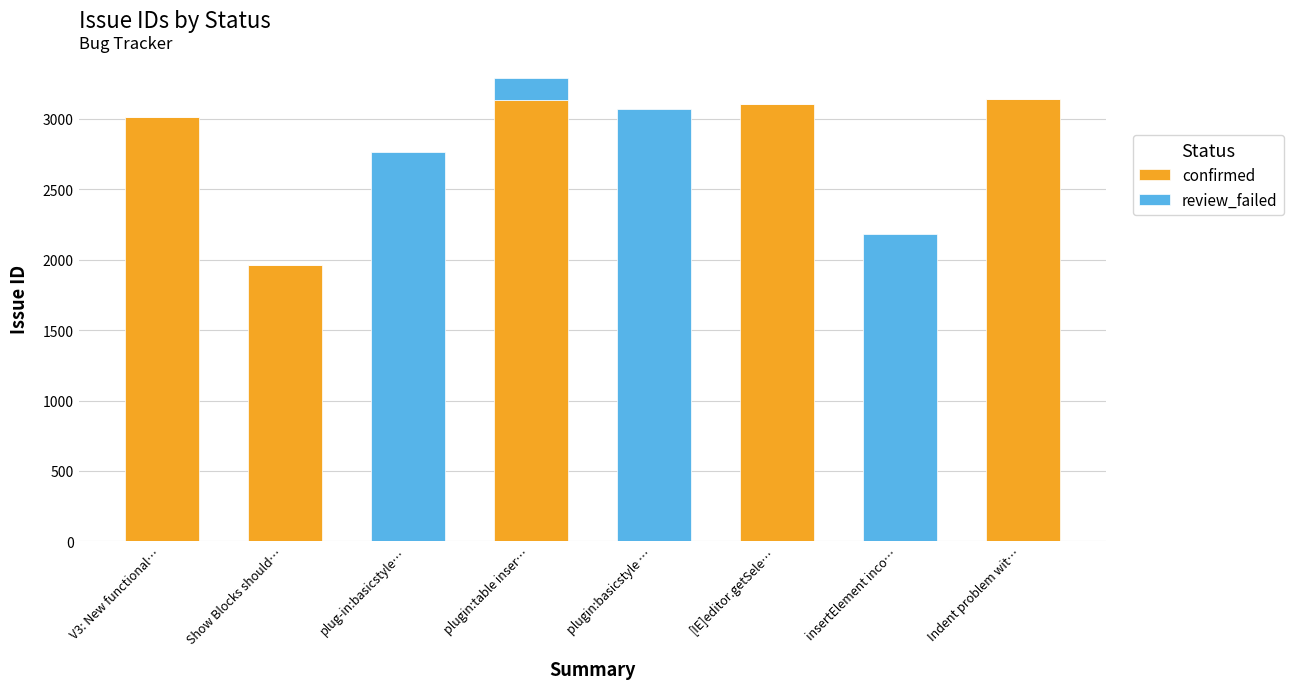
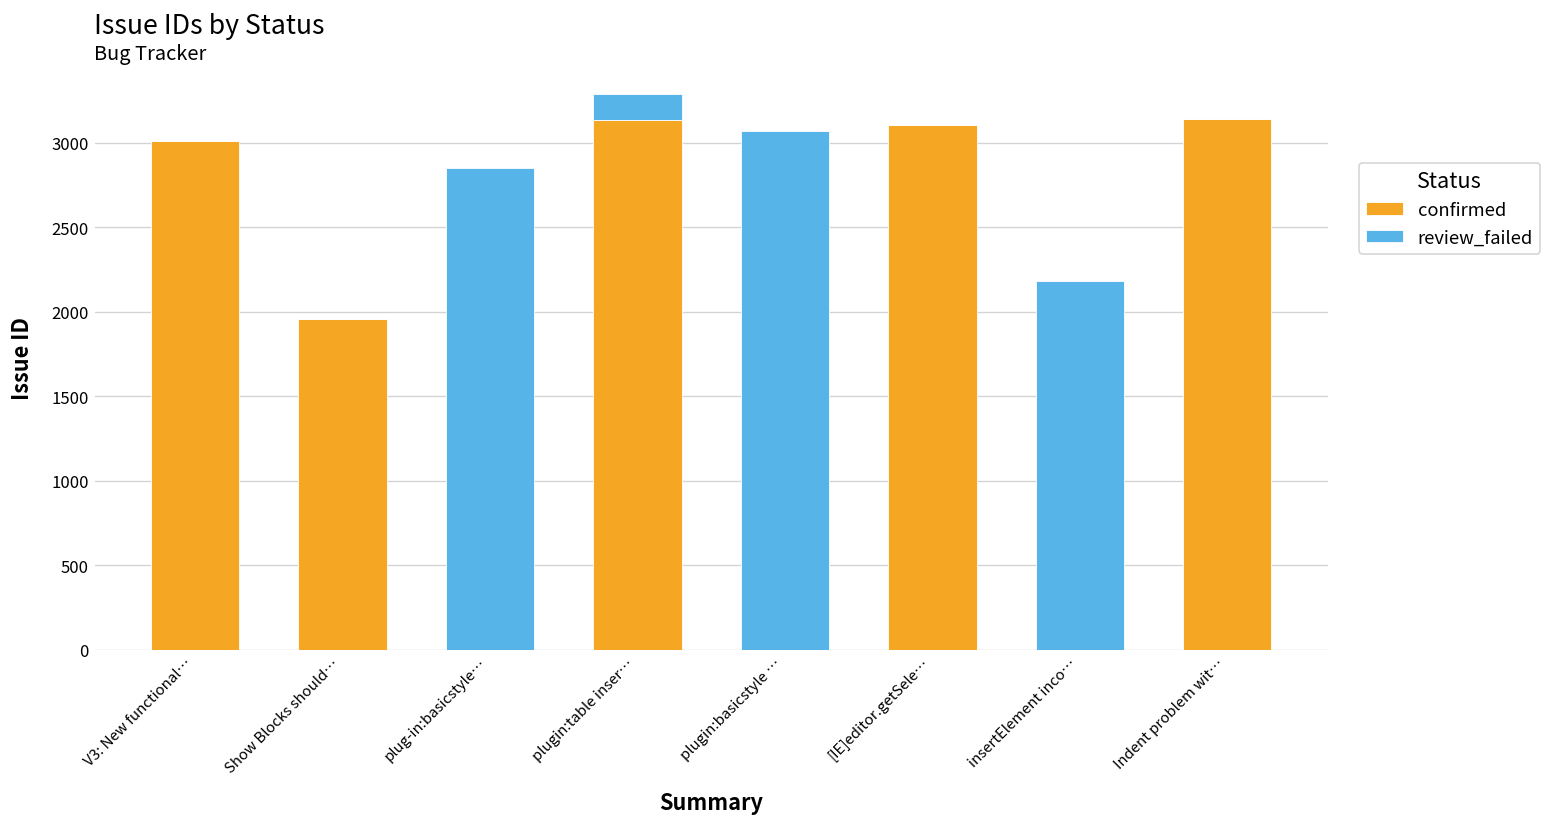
review_failed, plug-in:basicstyle…: 2770 -> 2850
